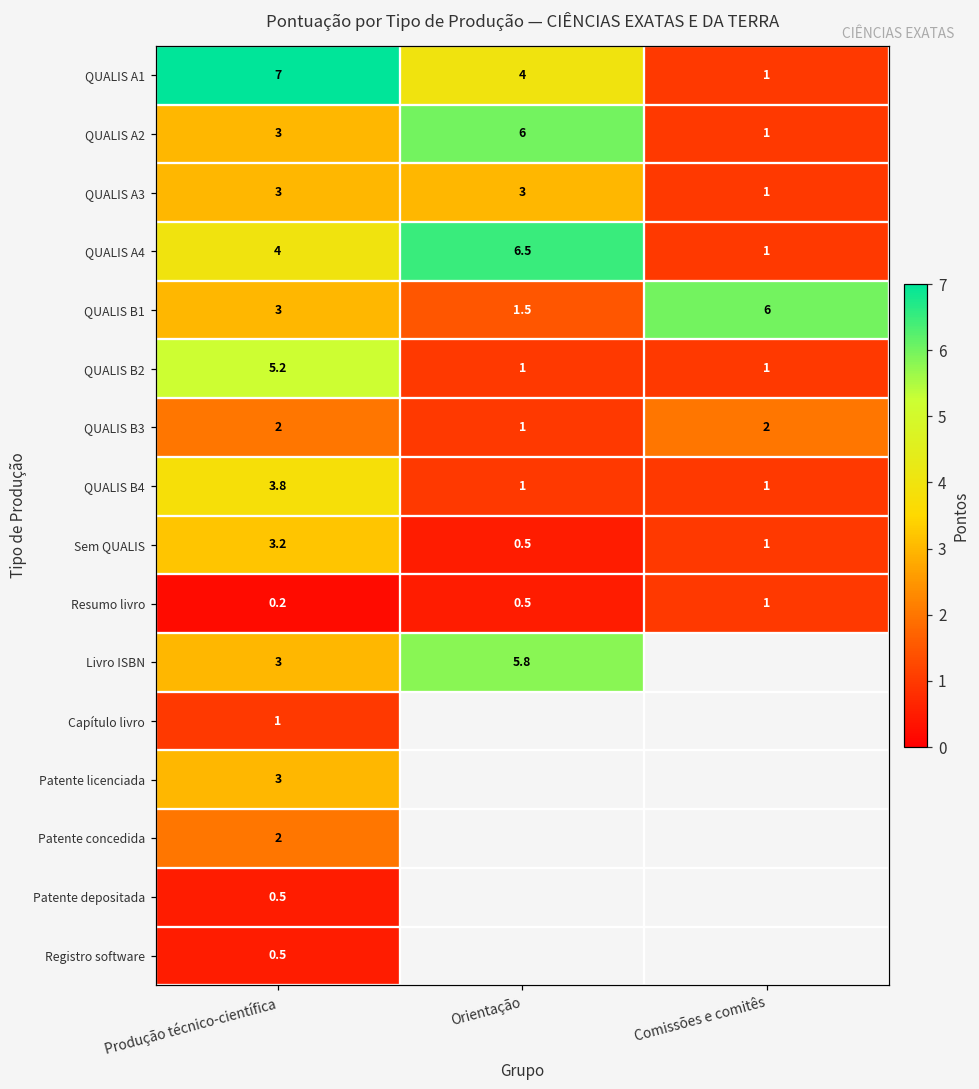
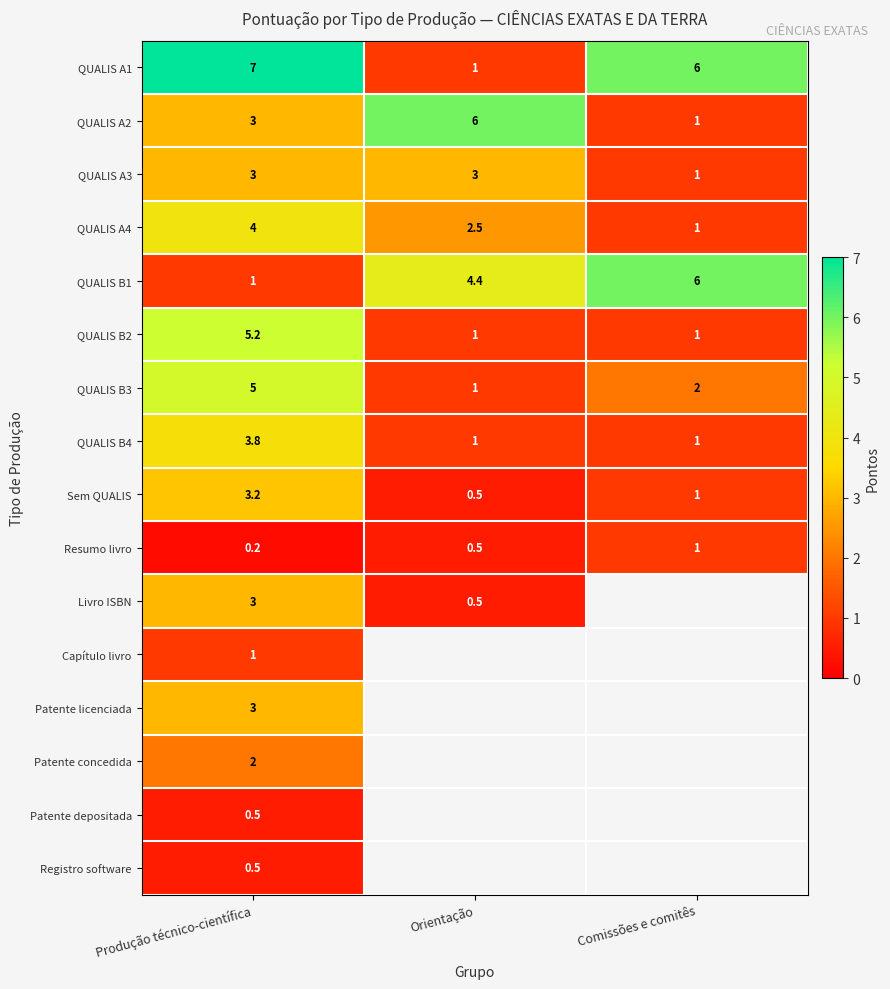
QUALIS A1, Orientação: 4 -> 1
QUALIS A1, Comissões e comitês: 1 -> 6
QUALIS A4, Orientação: 6.5 -> 2.5
QUALIS B1, Produção técnico-científica: 3 -> 1
QUALIS B1, Orientação: 1.5 -> 4.4
QUALIS B3, Produção técnico-científica: 2 -> 5
Livro ISBN, Orientação: 5.8 -> 0.5
